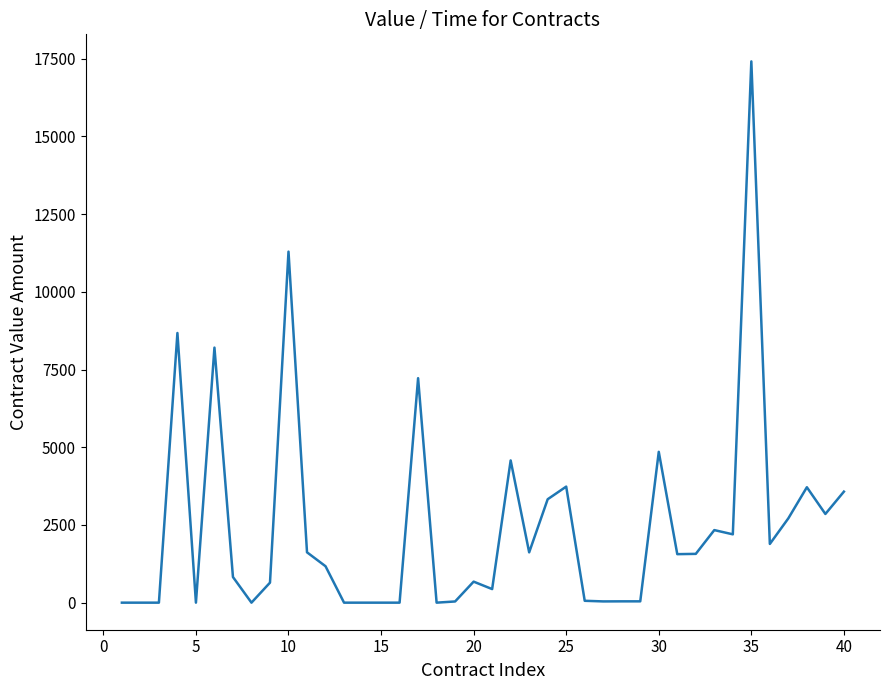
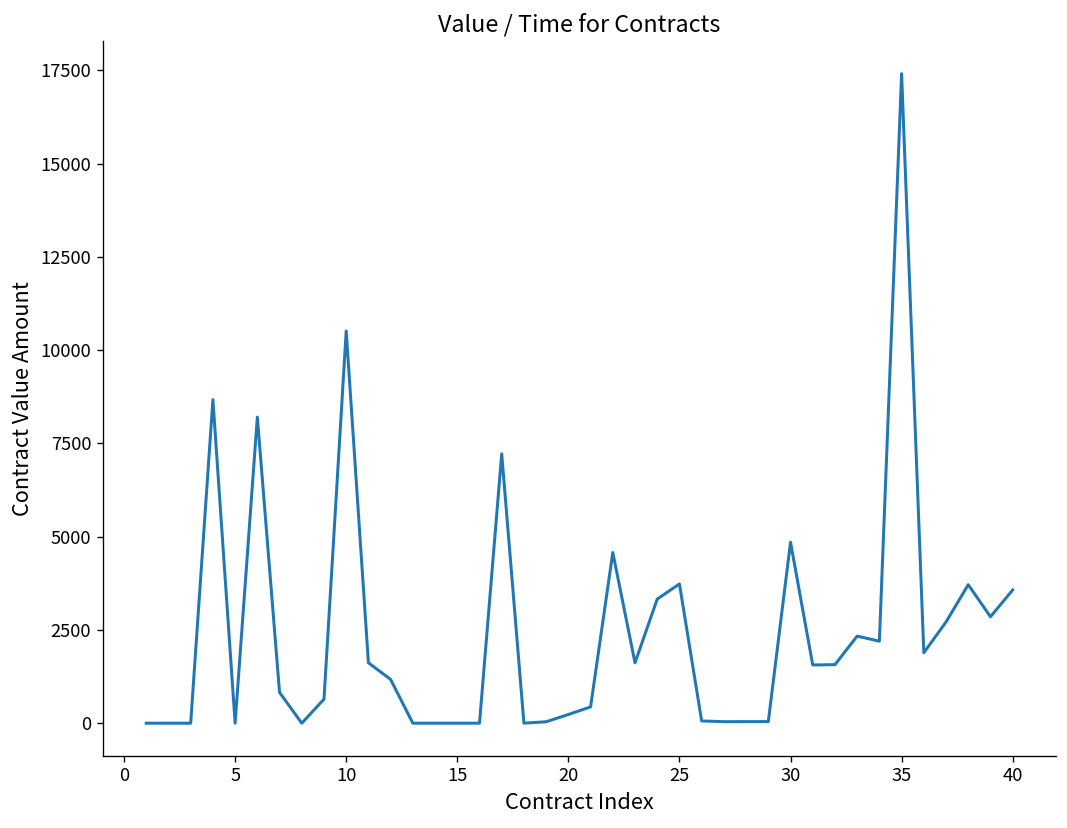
10: 11300 -> 10500
20: 700 -> 200
